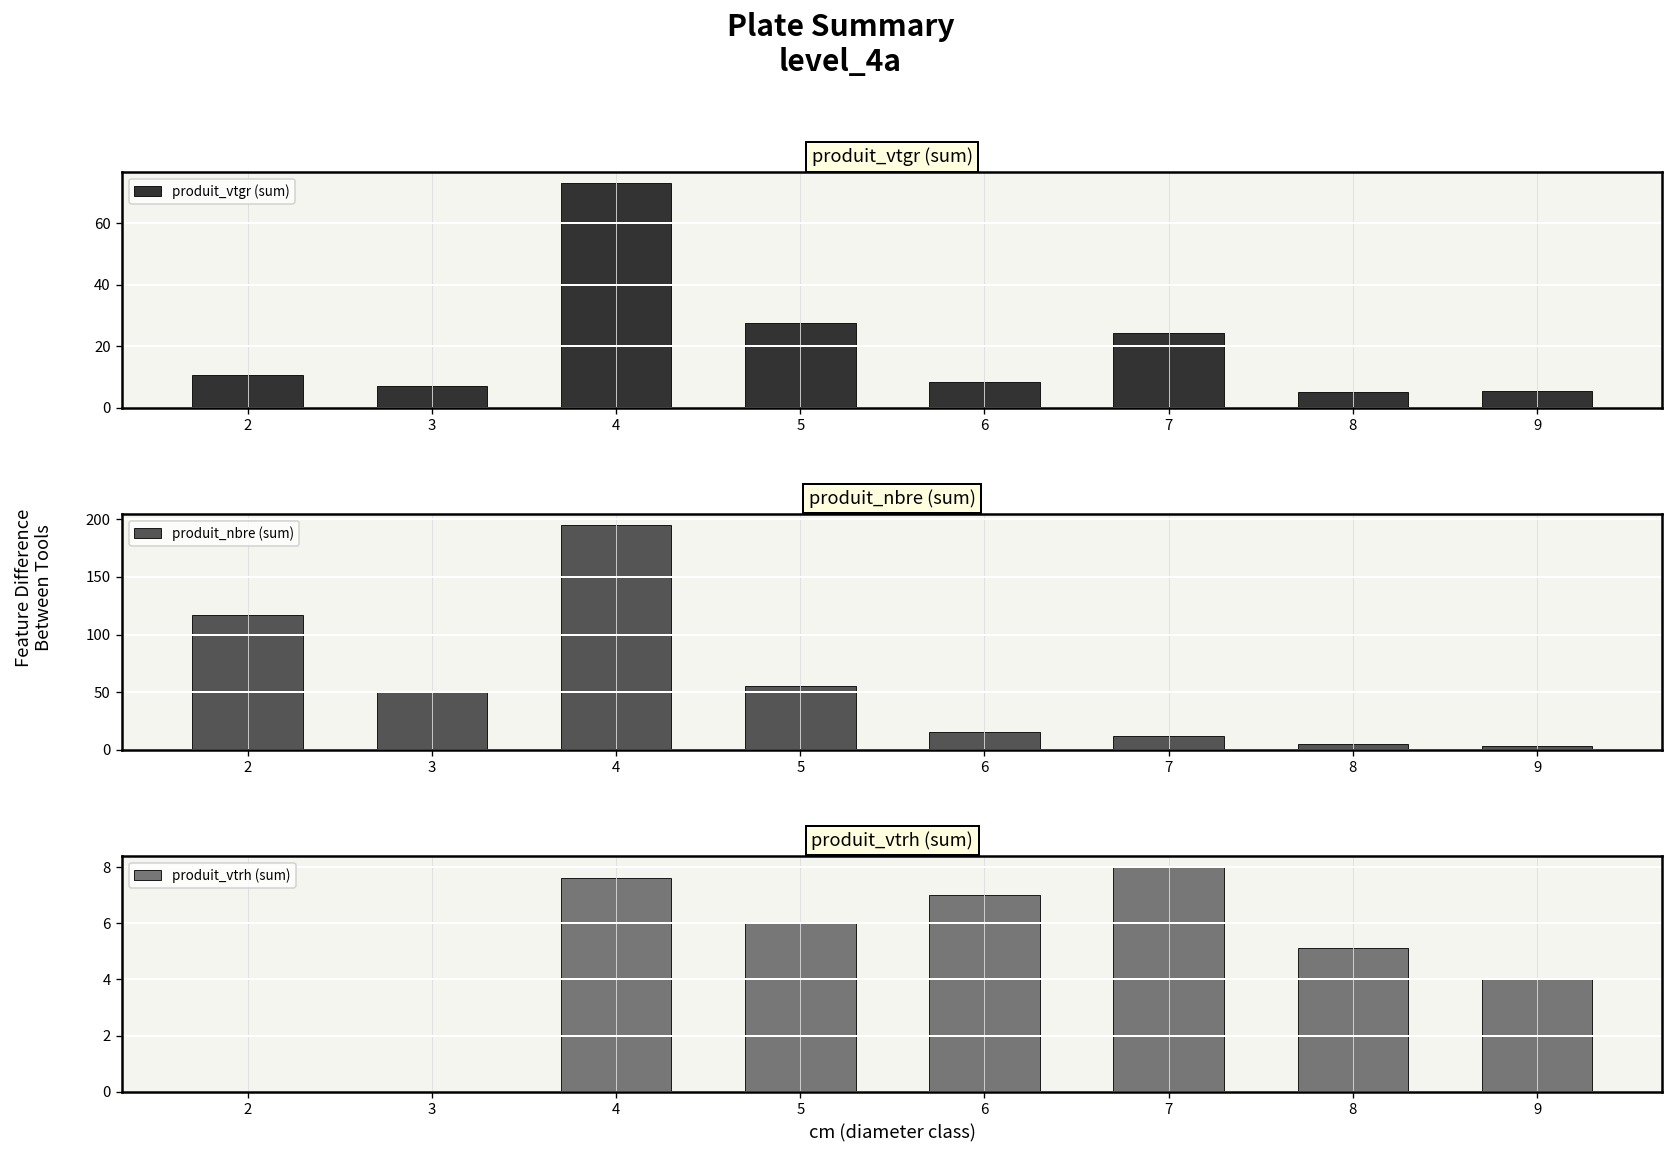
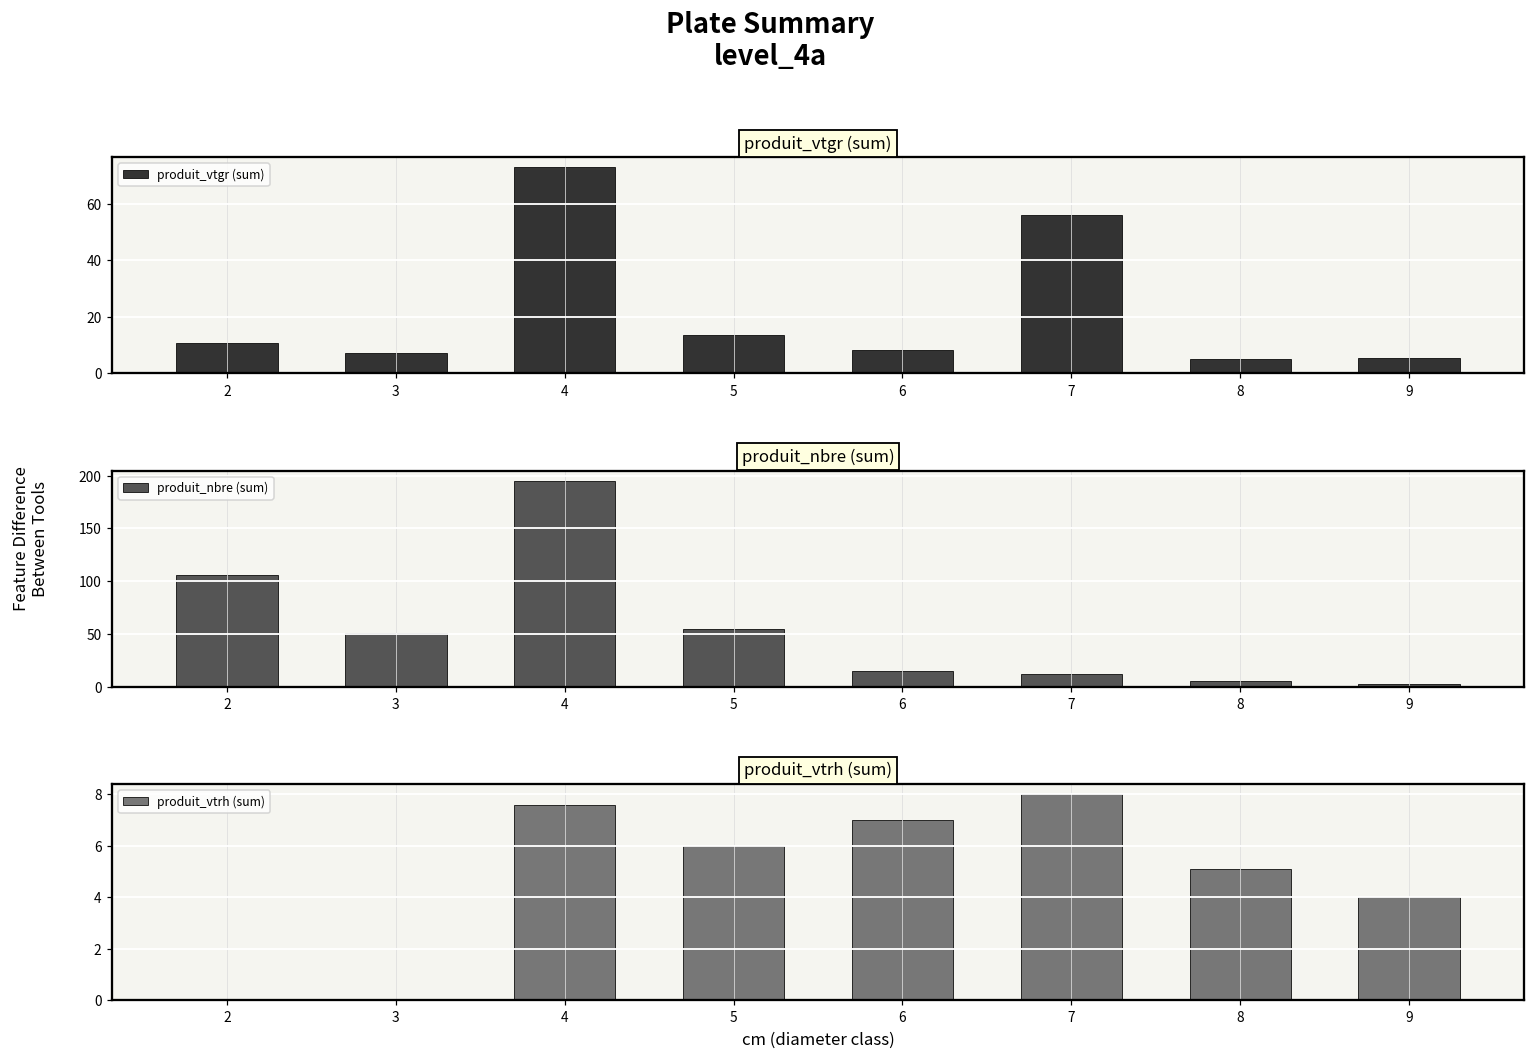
produit_vtgr (sum), 5: 28 -> 14
produit_vtgr (sum), 7: 24 -> 56
produit_nbre (sum), 2: 120 -> 110
